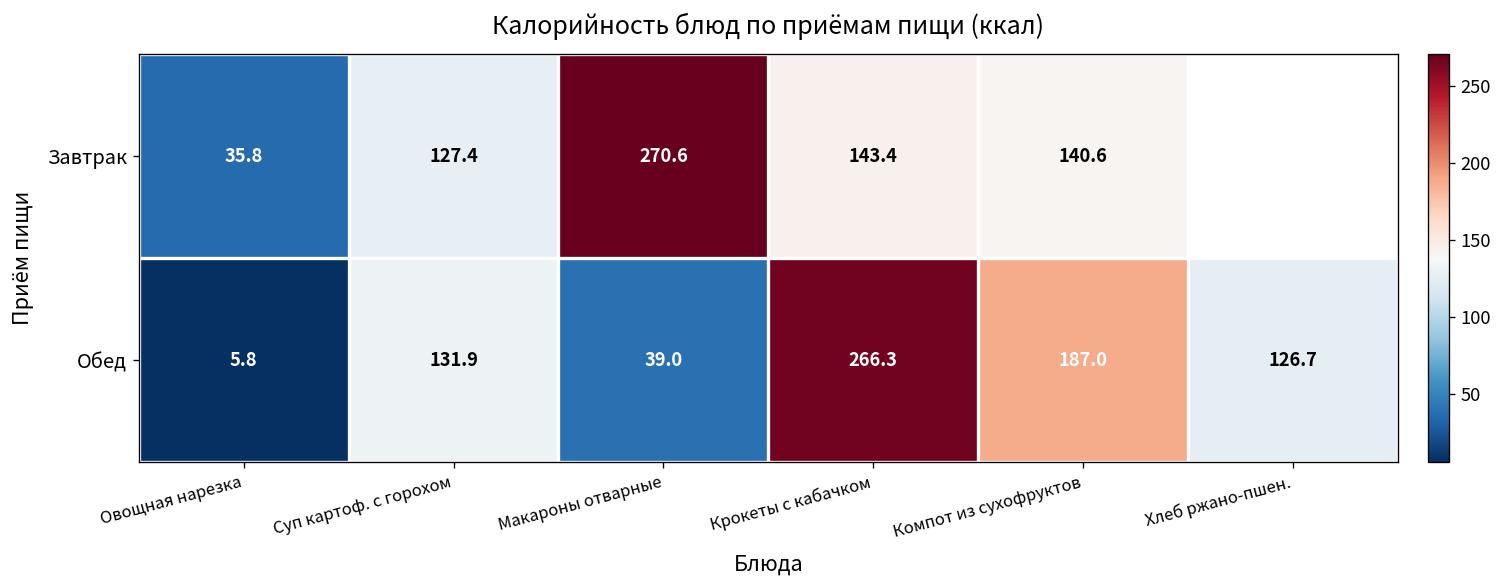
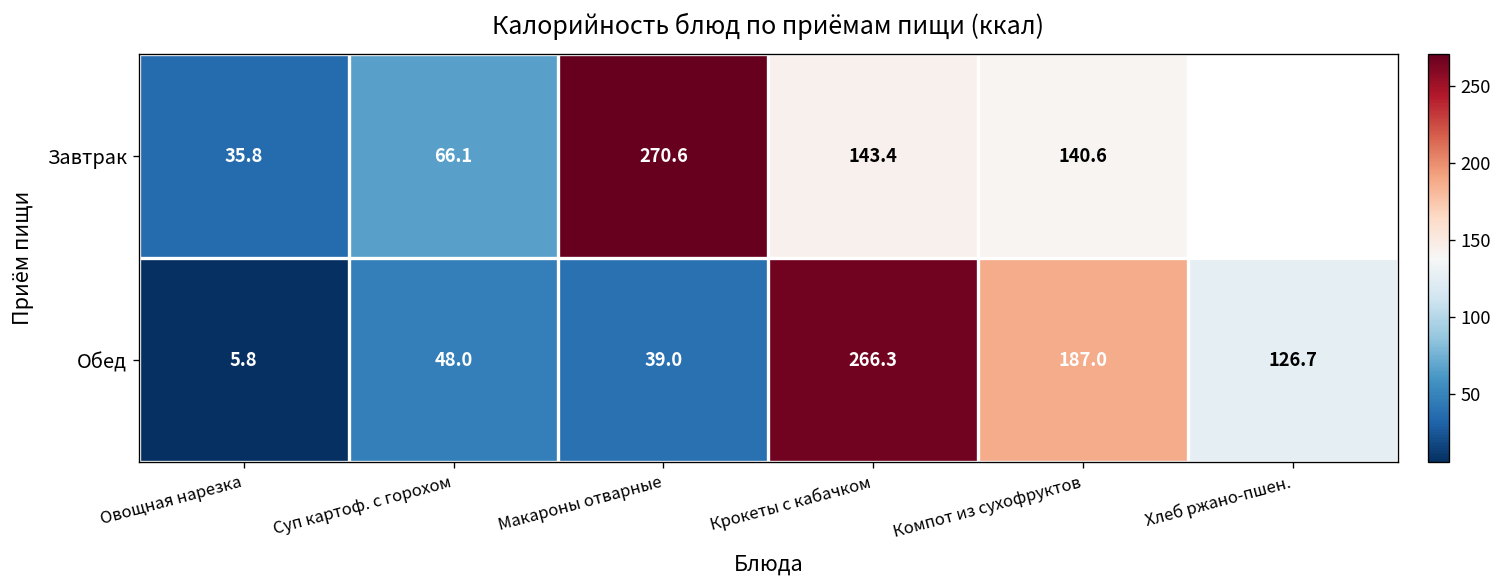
Завтрак, Суп картоф. с горохом: 127.4 -> 66.1
Обед, Суп картоф. с горохом: 131.9 -> 48.0
